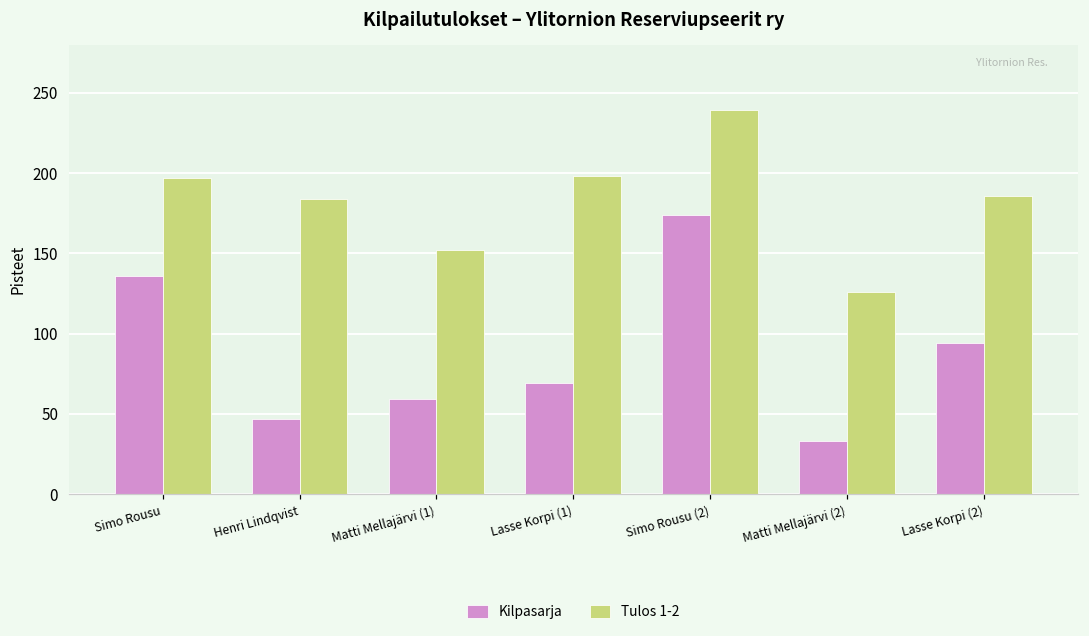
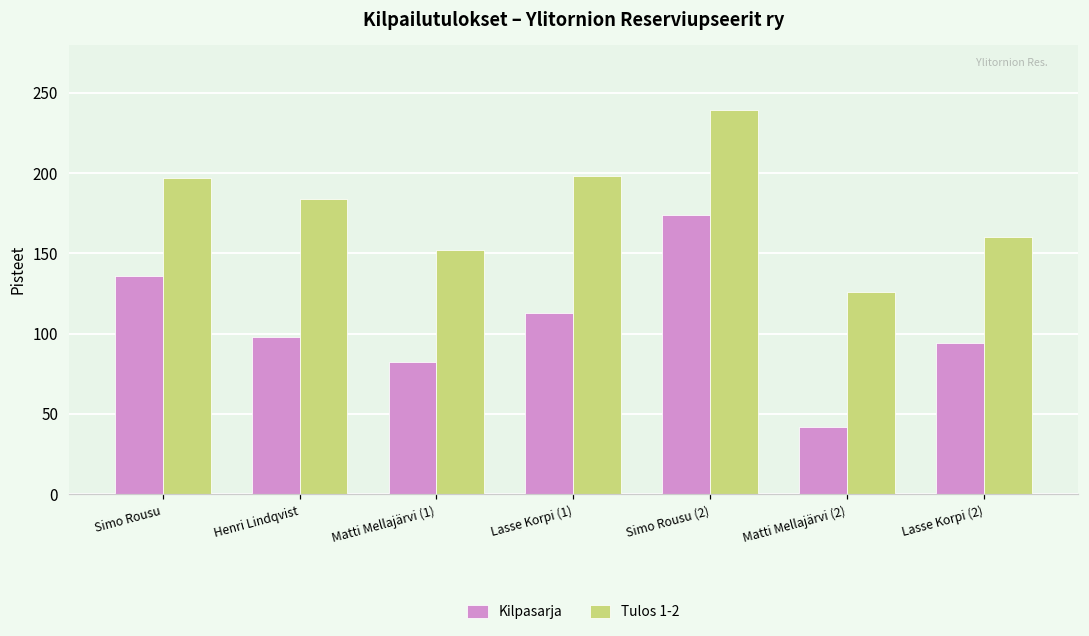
Kilpasarja, Henri Lindqvist: 47 -> 98
Kilpasarja, Matti Mellajärvi (1): 59 -> 82
Kilpasarja, Lasse Korpi (1): 69 -> 113
Kilpasarja, Matti Mellajärvi (2): 33 -> 42
Tulos 1-2, Lasse Korpi (2): 186 -> 160
